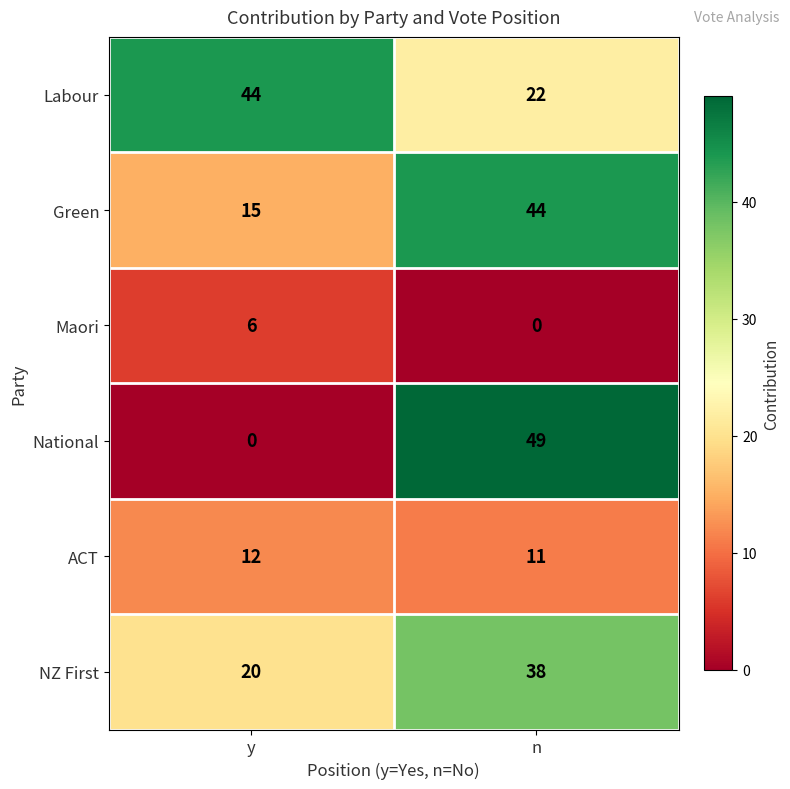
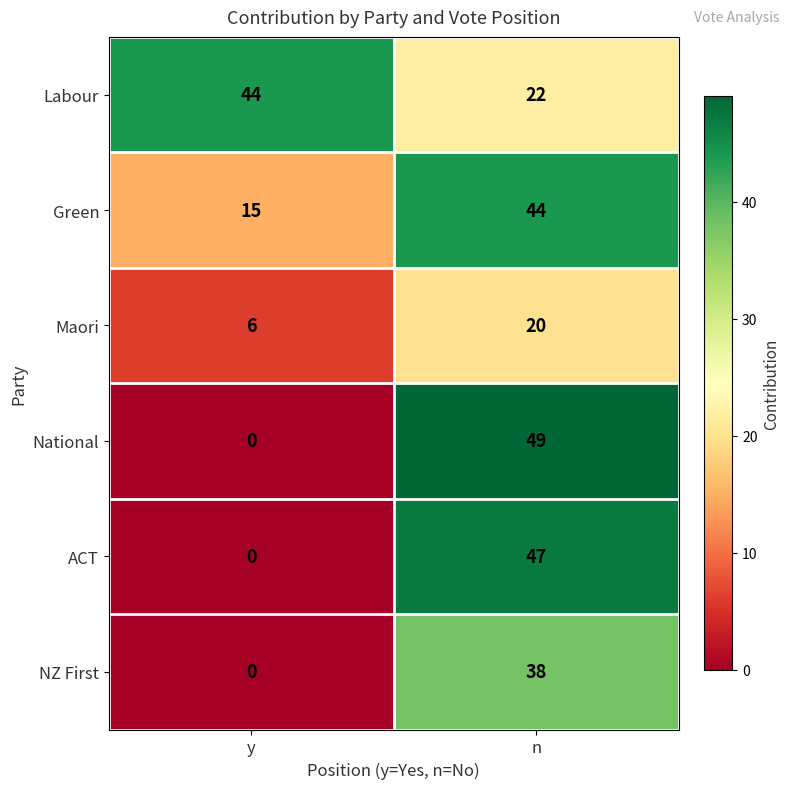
Maori, n: 0 -> 20
ACT, y: 12 -> 0
ACT, n: 11 -> 47
NZ First, y: 20 -> 0
